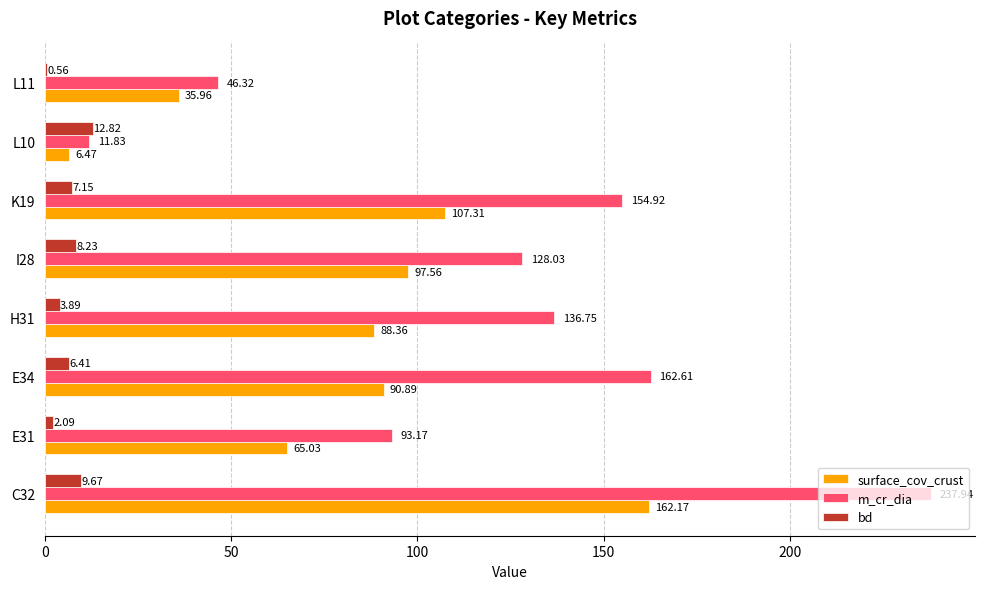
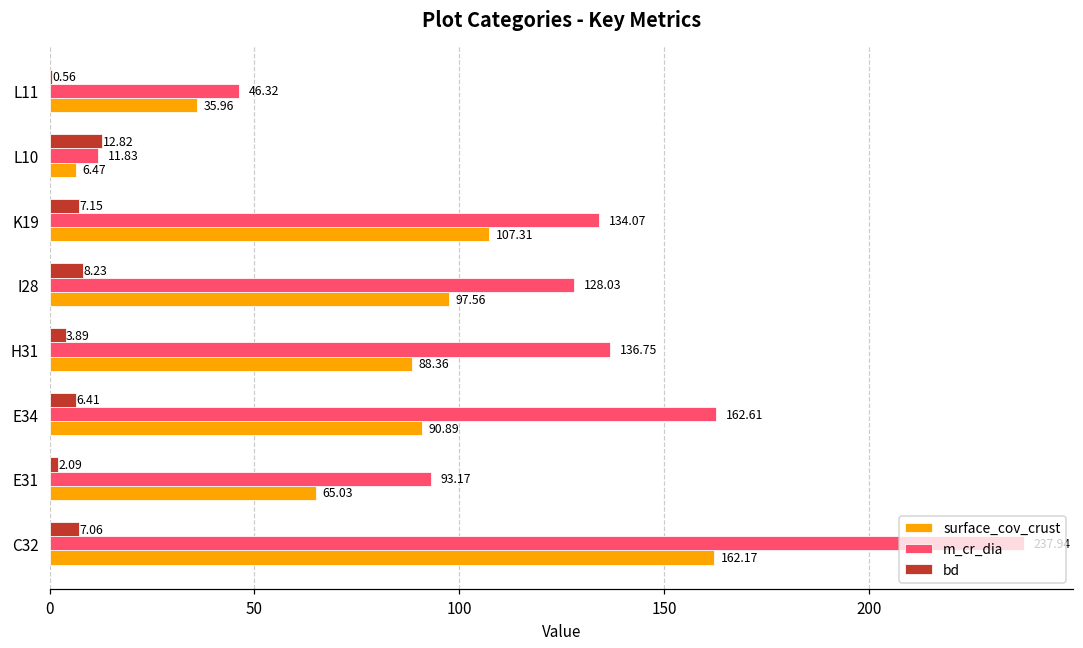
m_cr_dia, K19: 154.92 -> 134.07
bd, C32: 9.67 -> 7.06
